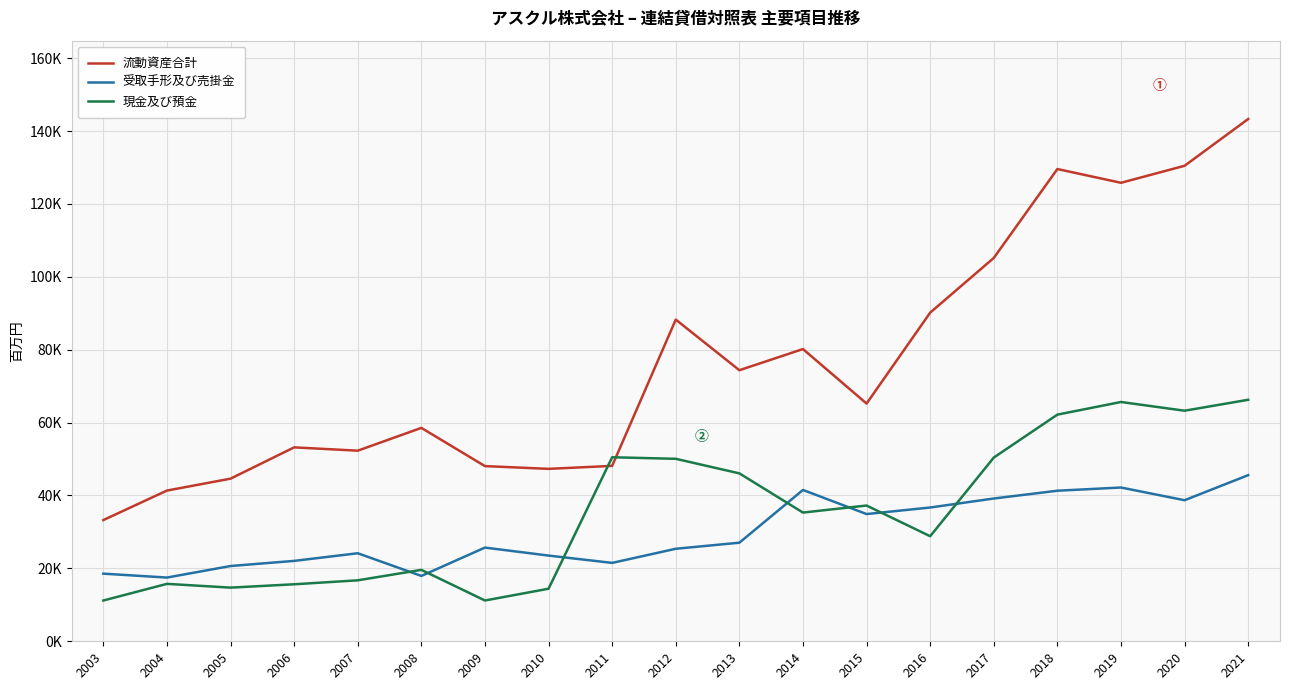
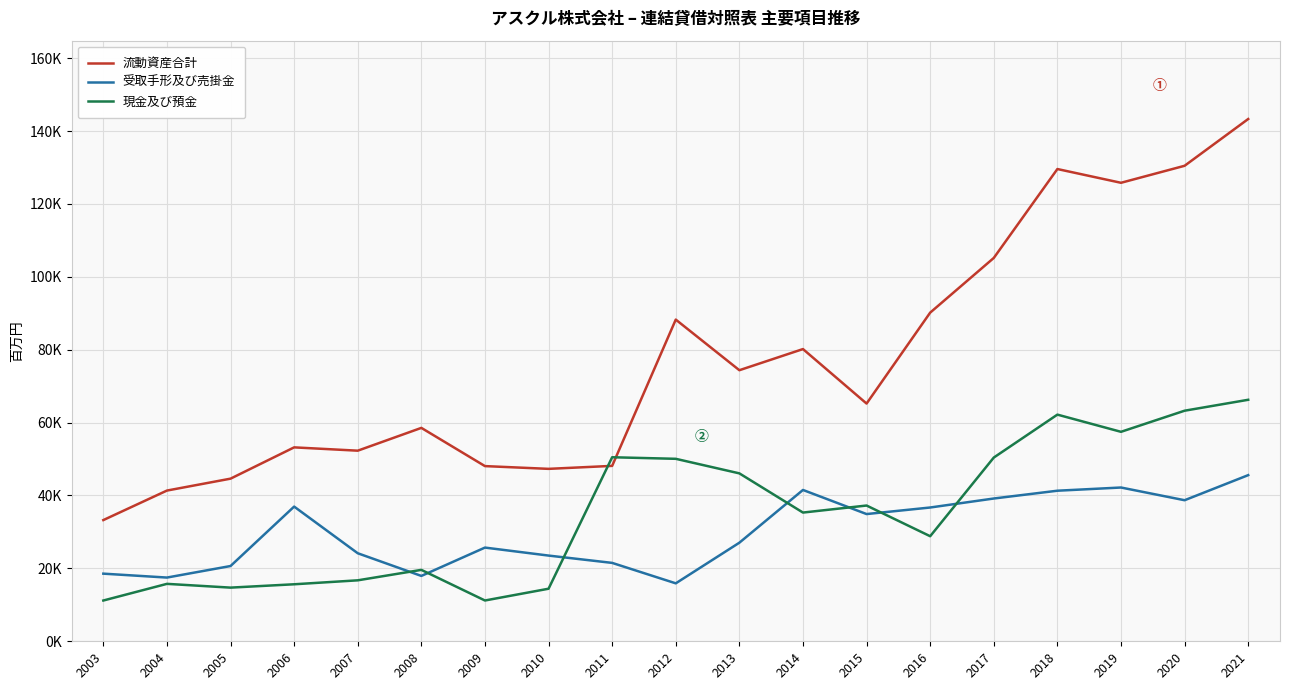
受取手形及び売掛金, 2006: 22000 -> 37000
受取手形及び売掛金, 2012: 25000 -> 16000
現金及び預金, 2019: 66000 -> 57000
